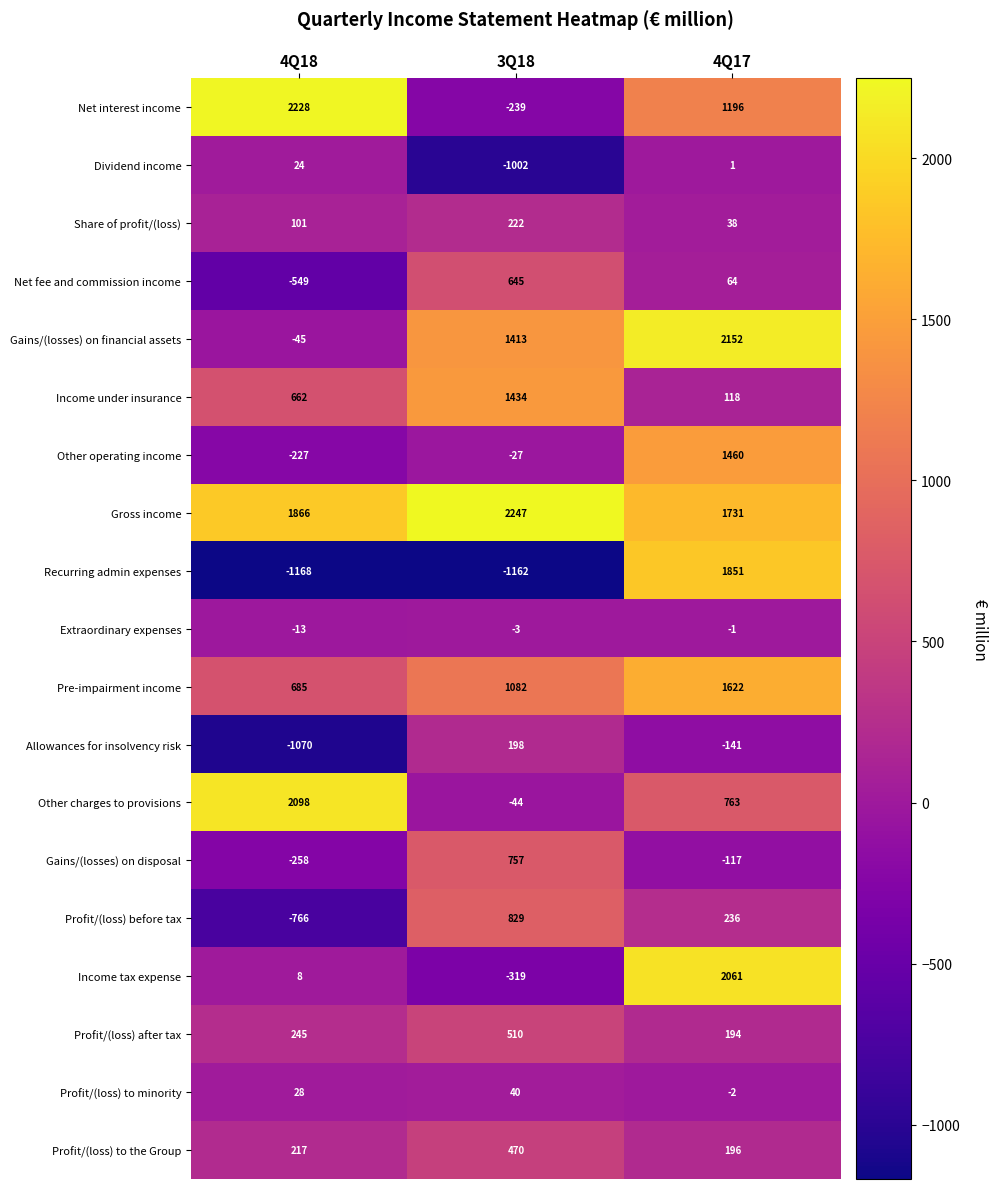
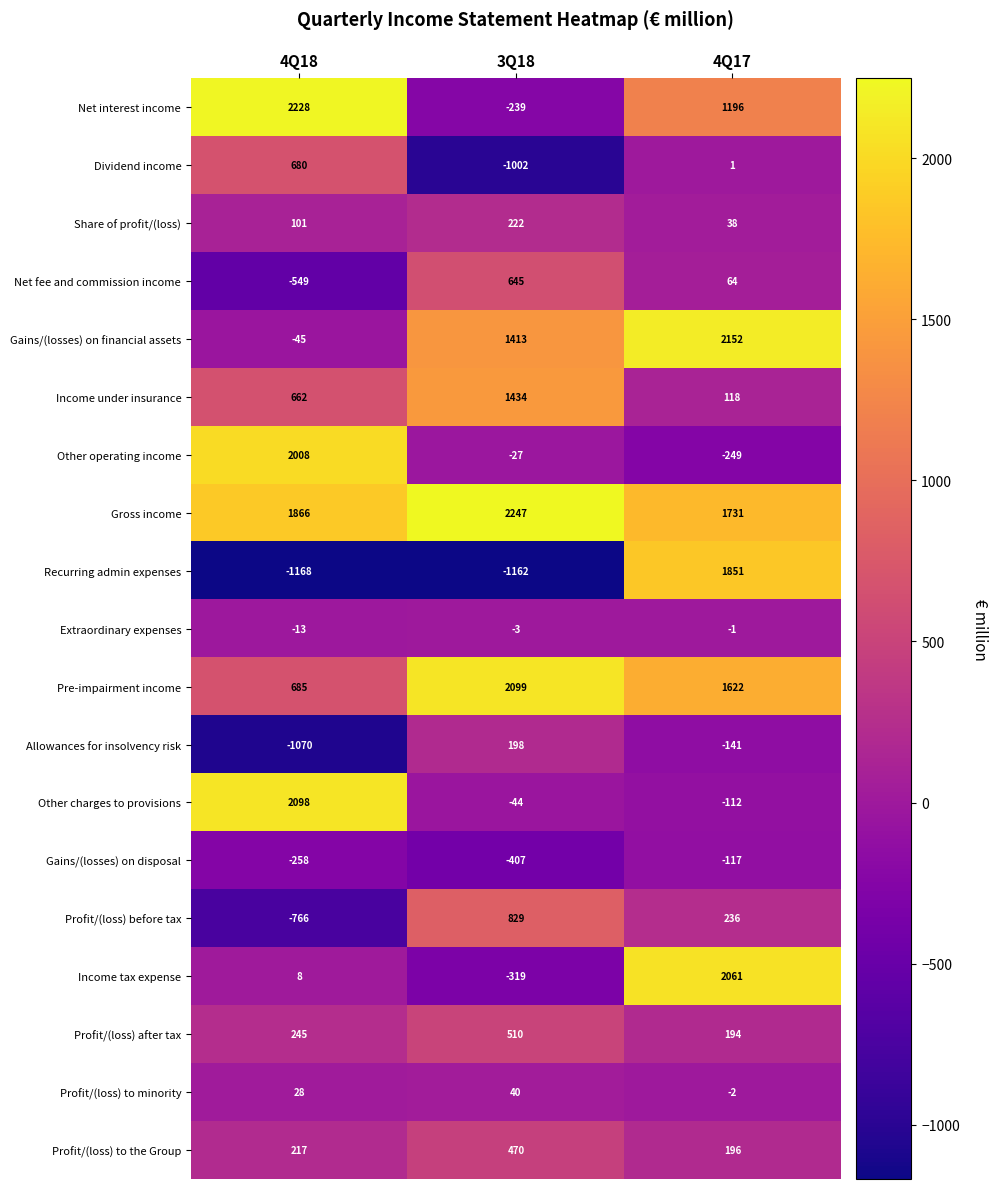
Dividend income, 4Q18: 24 -> 680
Other operating income, 4Q18: -227 -> 2008
Other operating income, 4Q17: 1460 -> -249
Pre-impairment income, 3Q18: 1082 -> 2099
Other charges to provisions, 4Q17: 763 -> -112
Gains/(losses) on disposal, 3Q18: 757 -> -407
